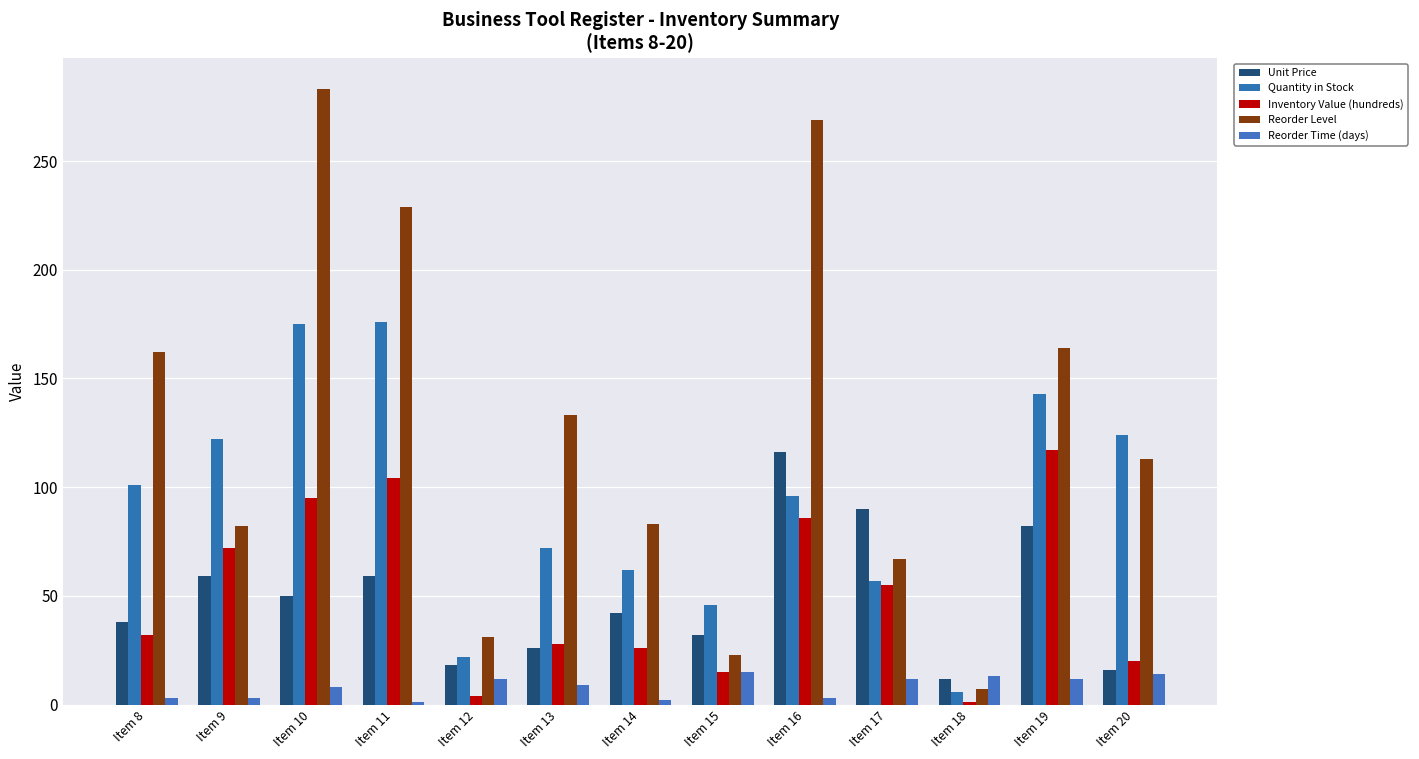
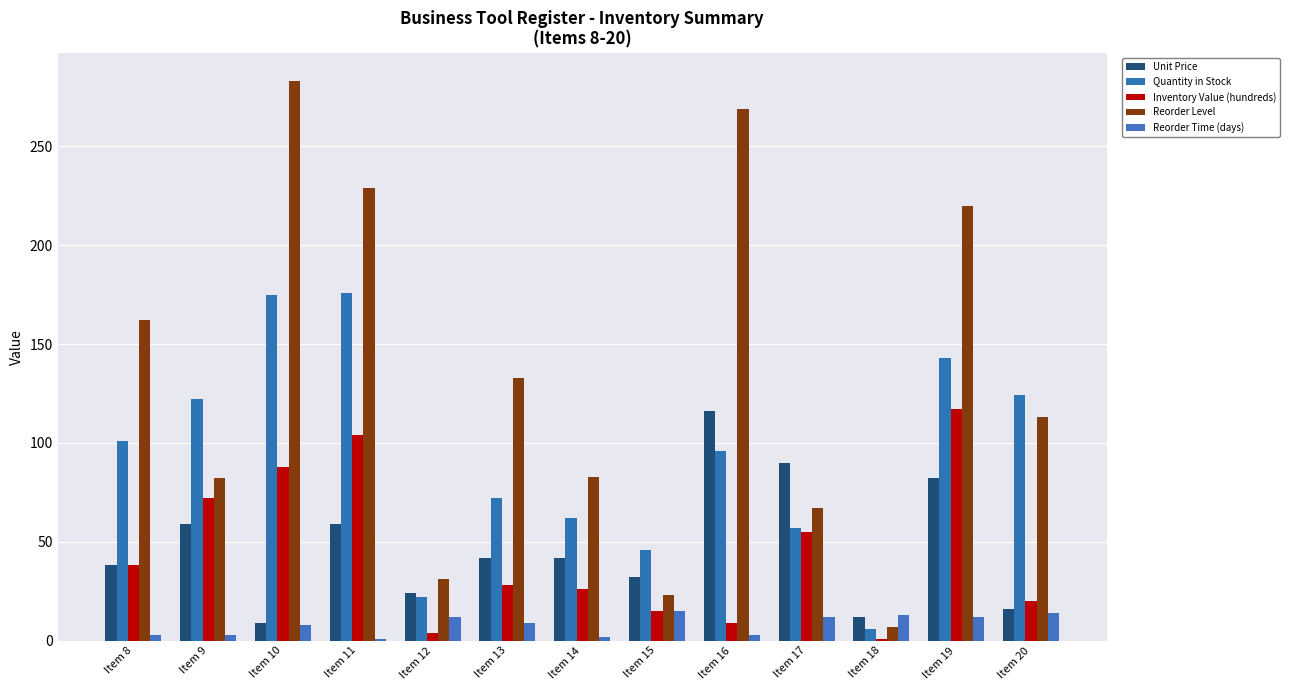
Inventory Value (hundreds), Item 8: 32 -> 38
Unit Price, Item 10: 50 -> 9
Inventory Value (hundreds), Item 10: 95 -> 88
Unit Price, Item 12: 18 -> 24
Unit Price, Item 13: 26 -> 42
Inventory Value (hundreds), Item 16: 86 -> 9
Reorder Level, Item 19: 164 -> 220
